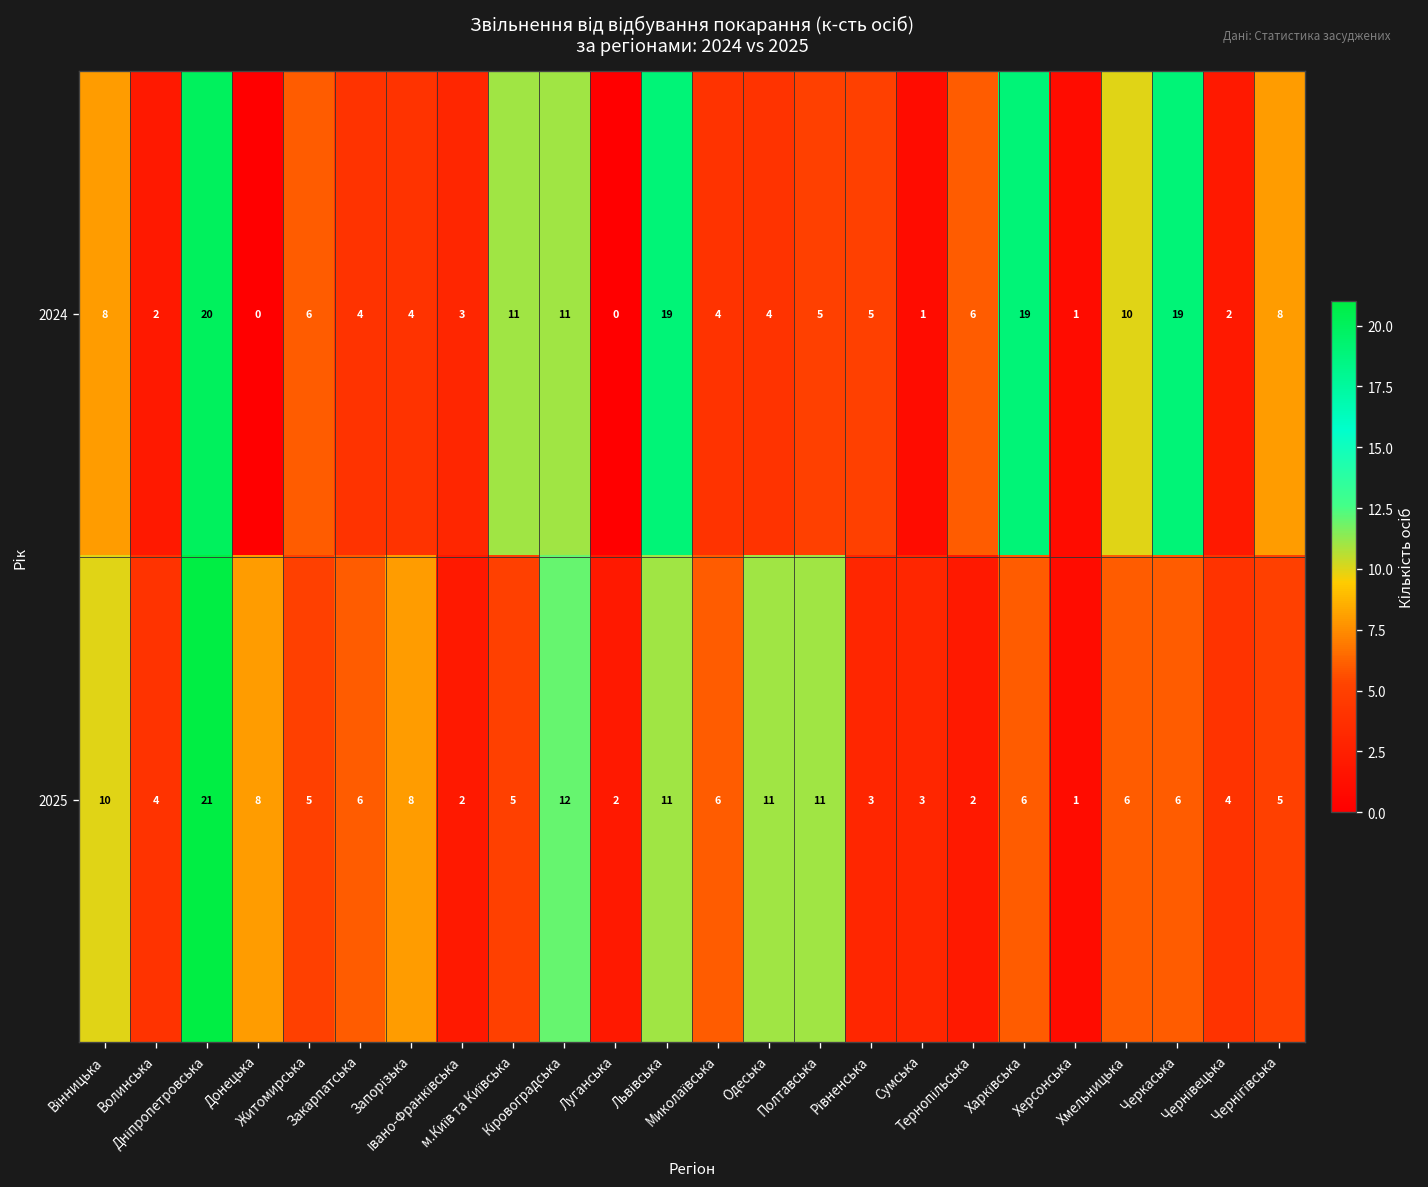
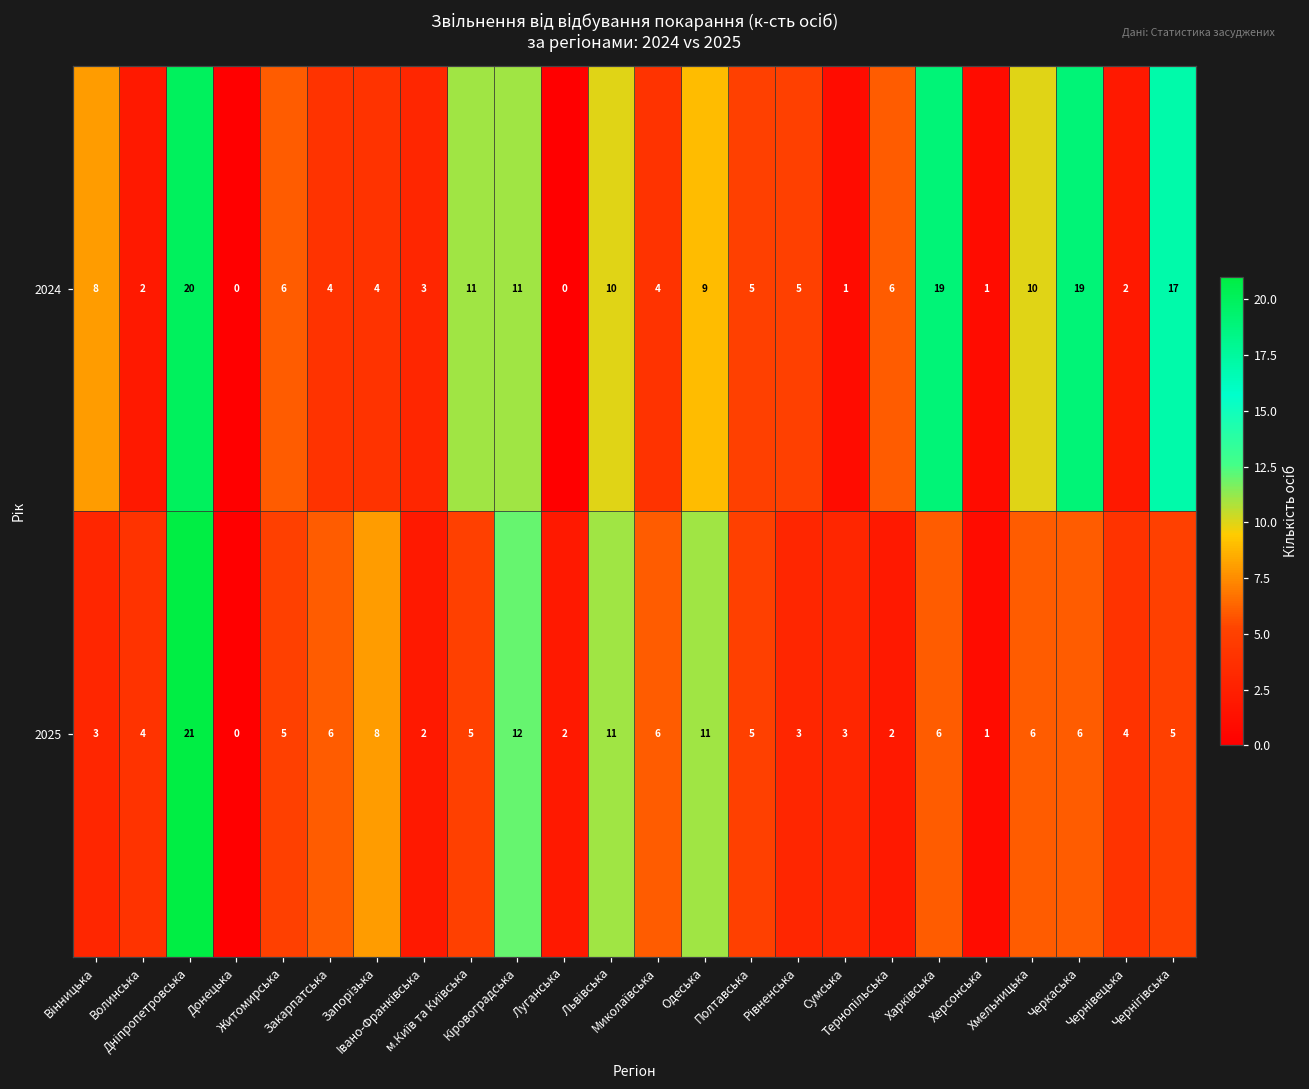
2024, Львівська: 19 -> 10
2024, Одеська: 4 -> 9
2024, Чернігівська: 8 -> 17
2025, Вінницька: 10 -> 3
2025, Донецька: 8 -> 0
2025, Полтавська: 11 -> 5
